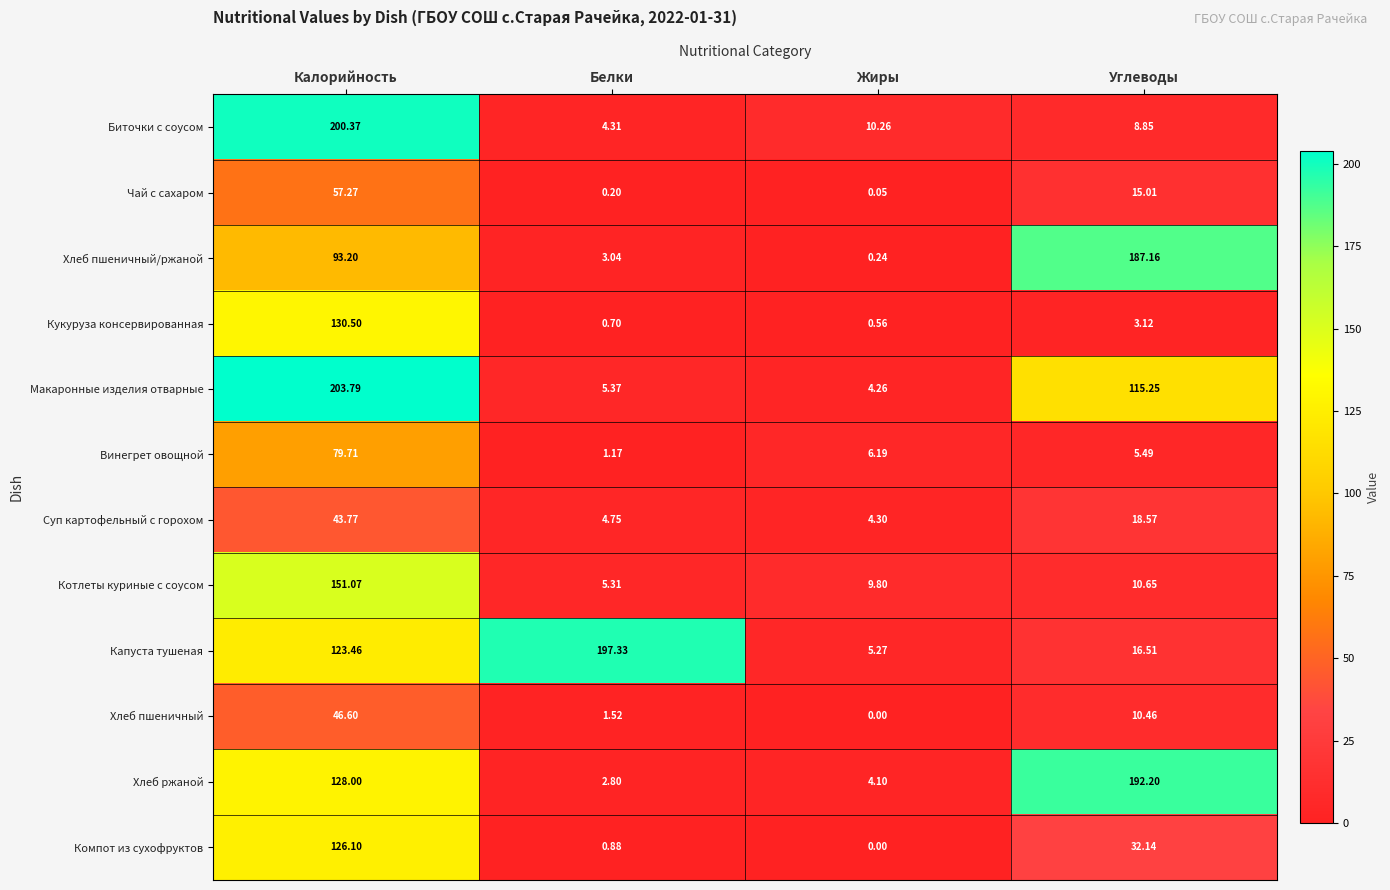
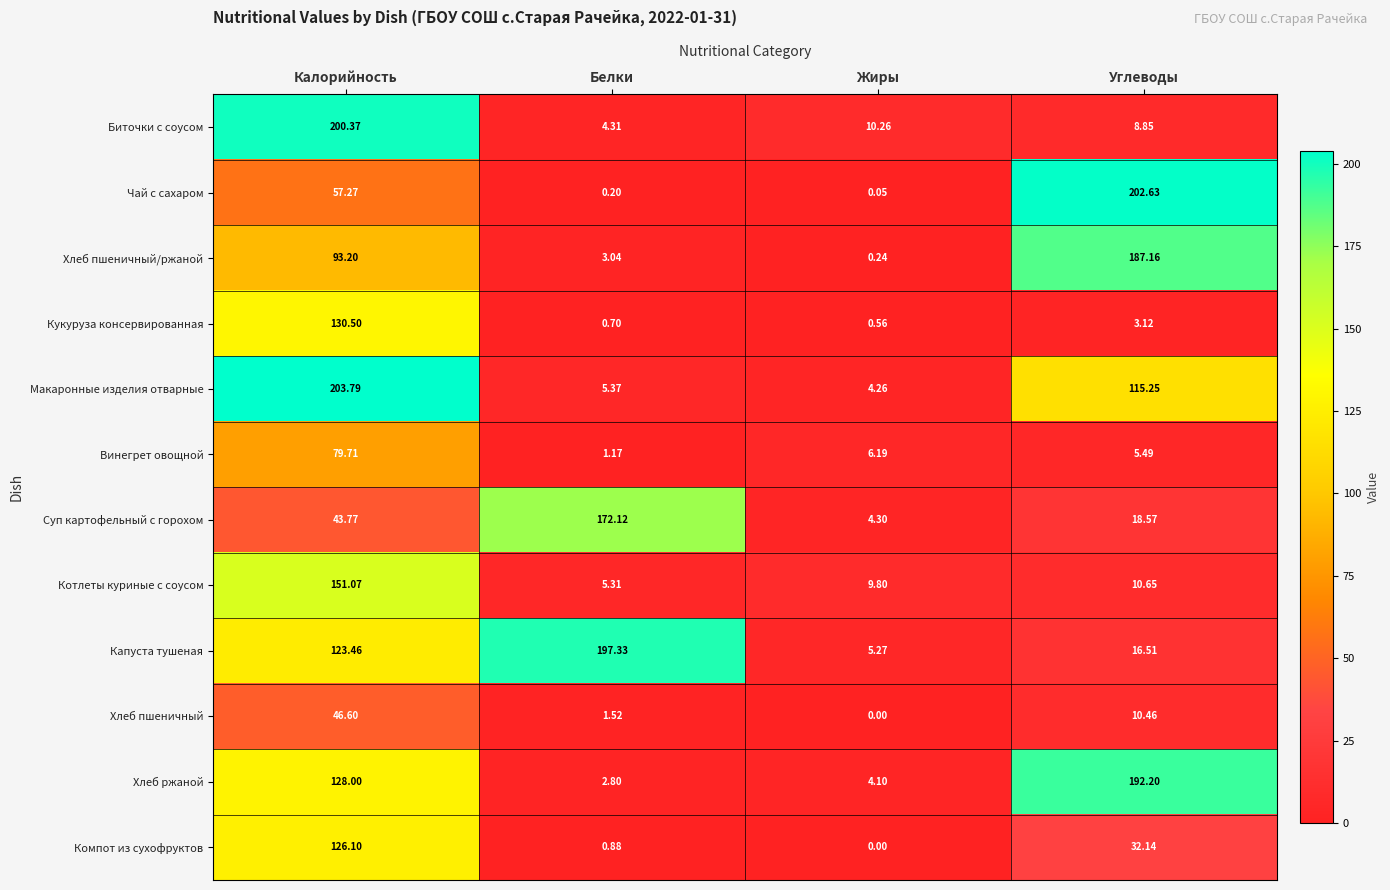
Чай с сахаром, Углеводы: 15.01 -> 202.63
Суп картофельный с горохом, Белки: 4.75 -> 172.12
